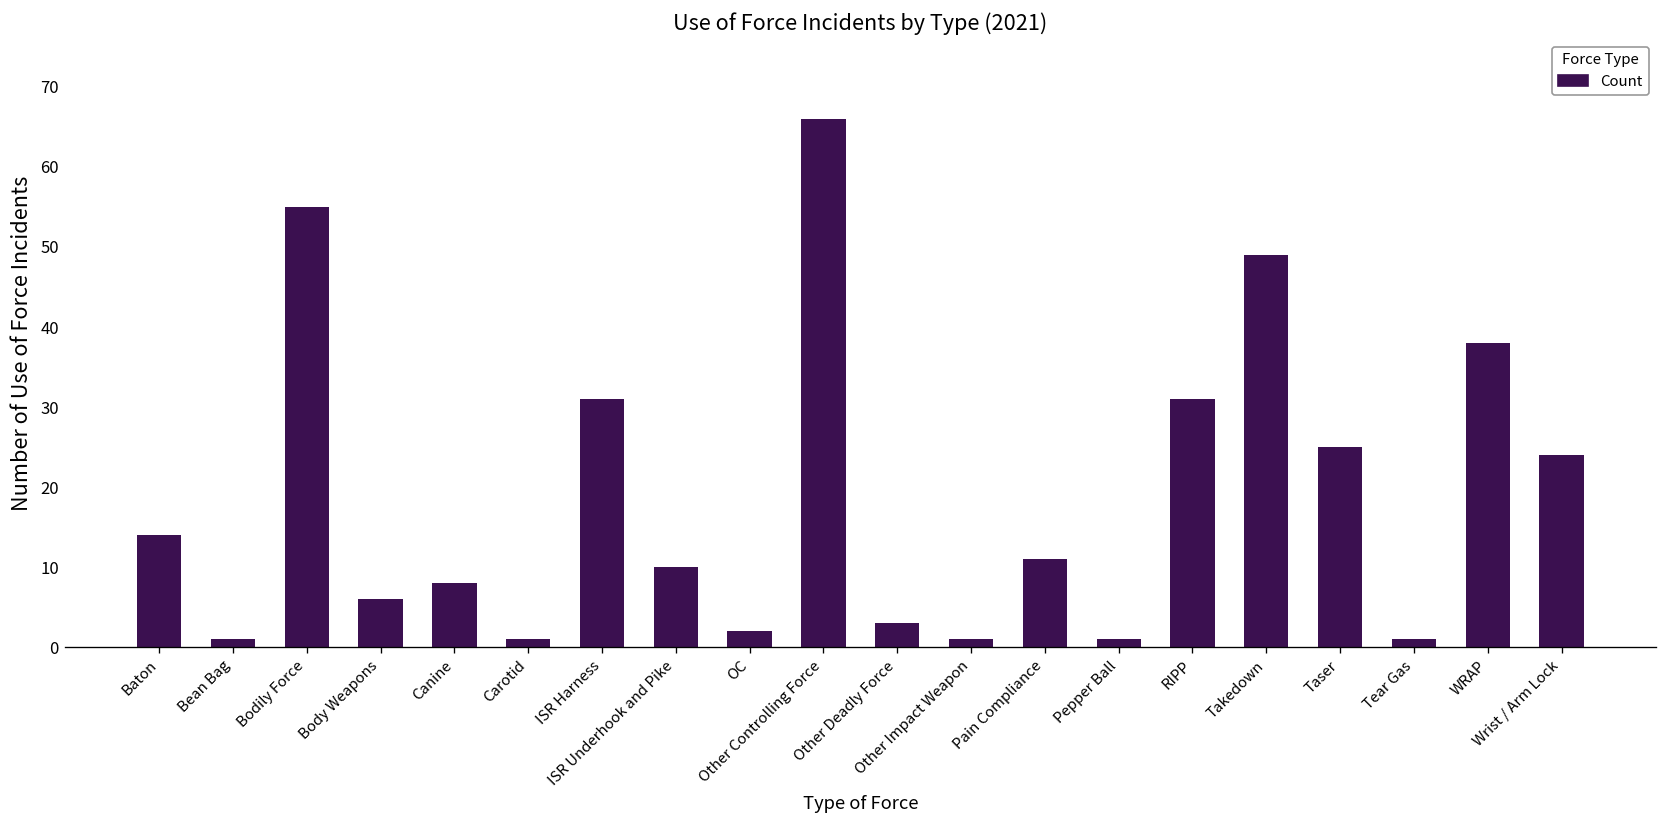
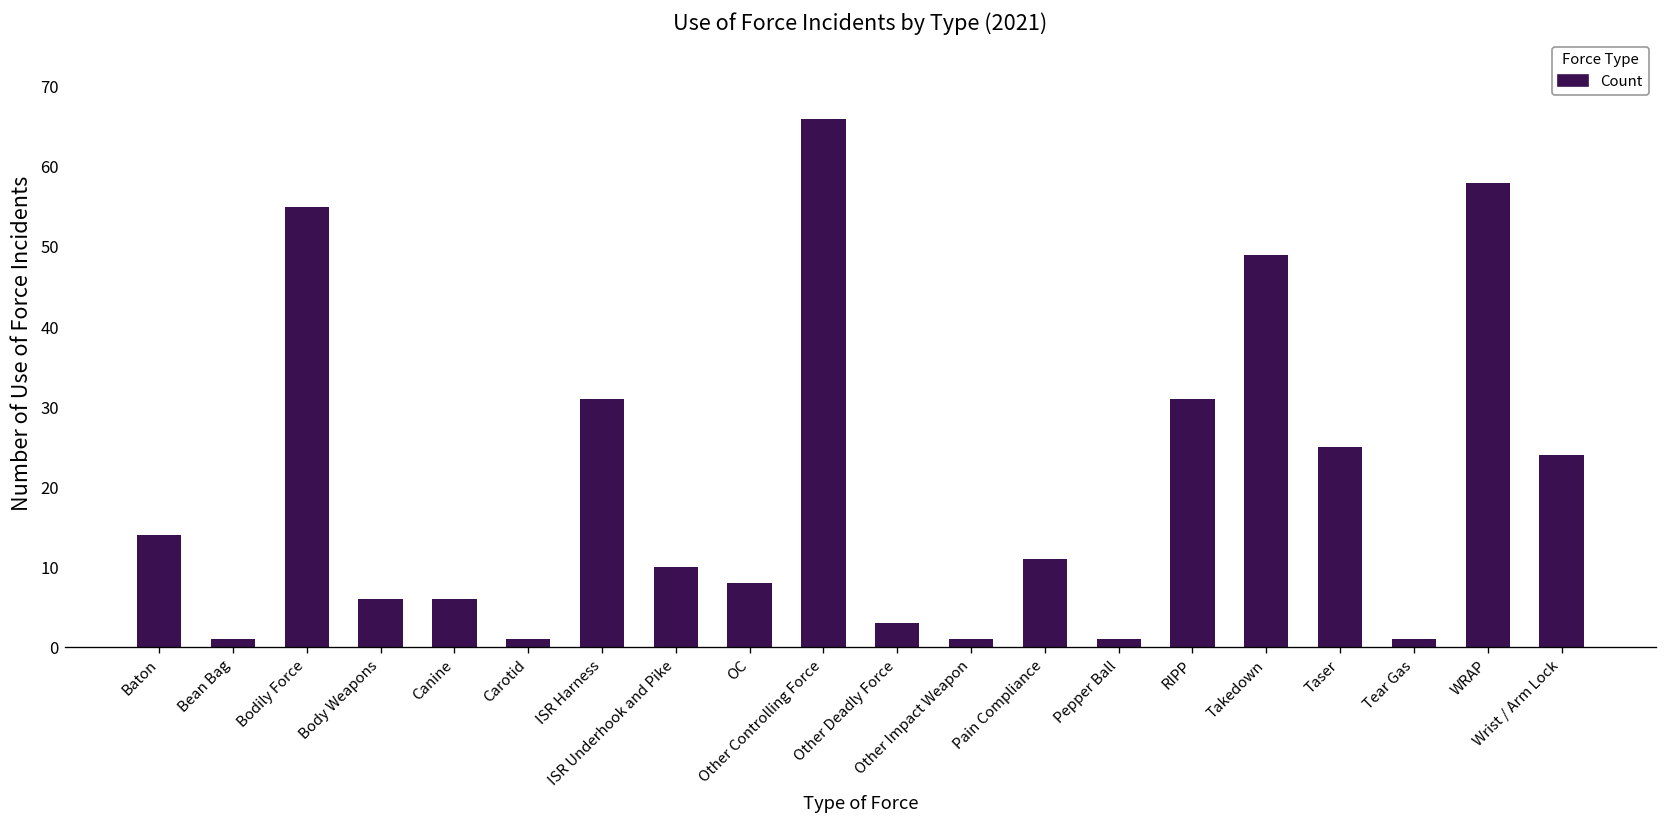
Canine: 8 -> 6
OC: 2 -> 8
WRAP: 38 -> 58
